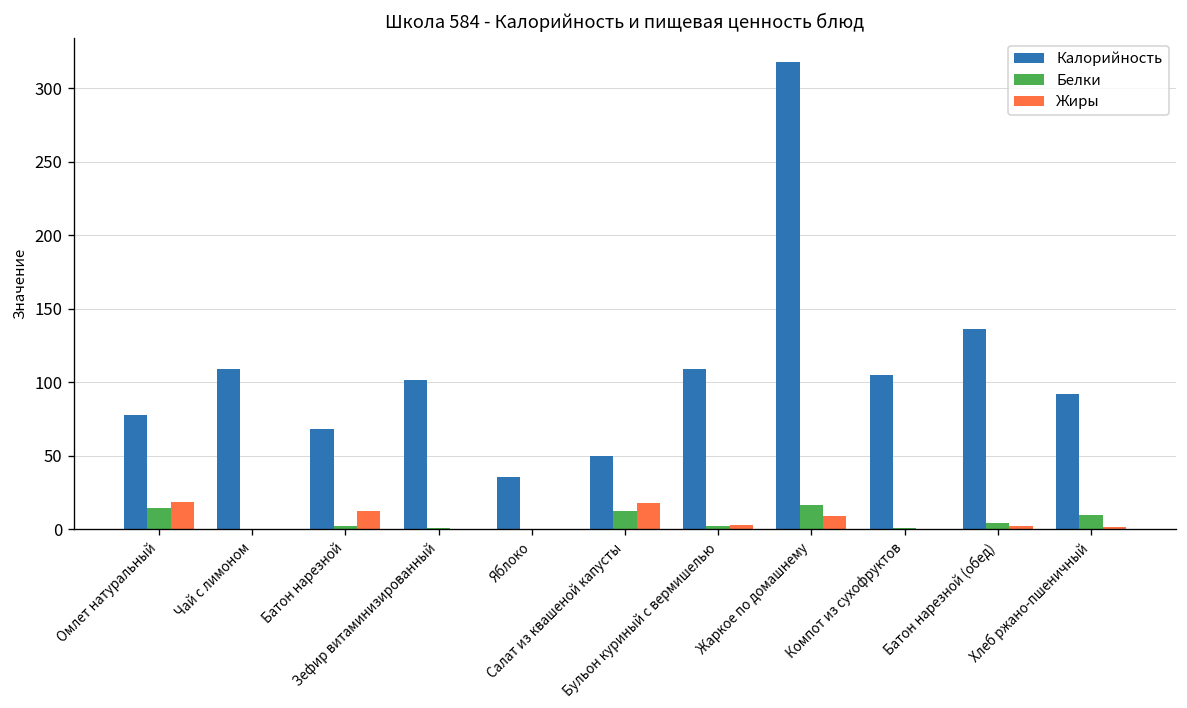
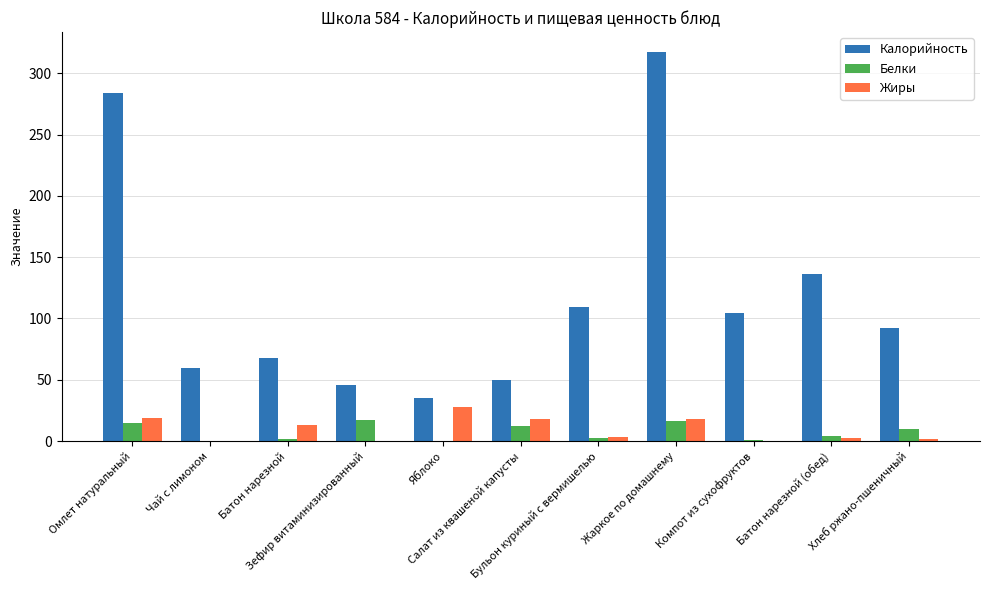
Калорийность, Омлет натуральный: 77 -> 284
Калорийность, Чай с лимоном: 109 -> 60
Калорийность, Зефир витаминизированный: 102 -> 46
Белки, Зефир витаминизированный: 1 -> 17
Жиры, Яблоко: 0 -> 28
Жиры, Жаркое по домашнему: 9 -> 18
